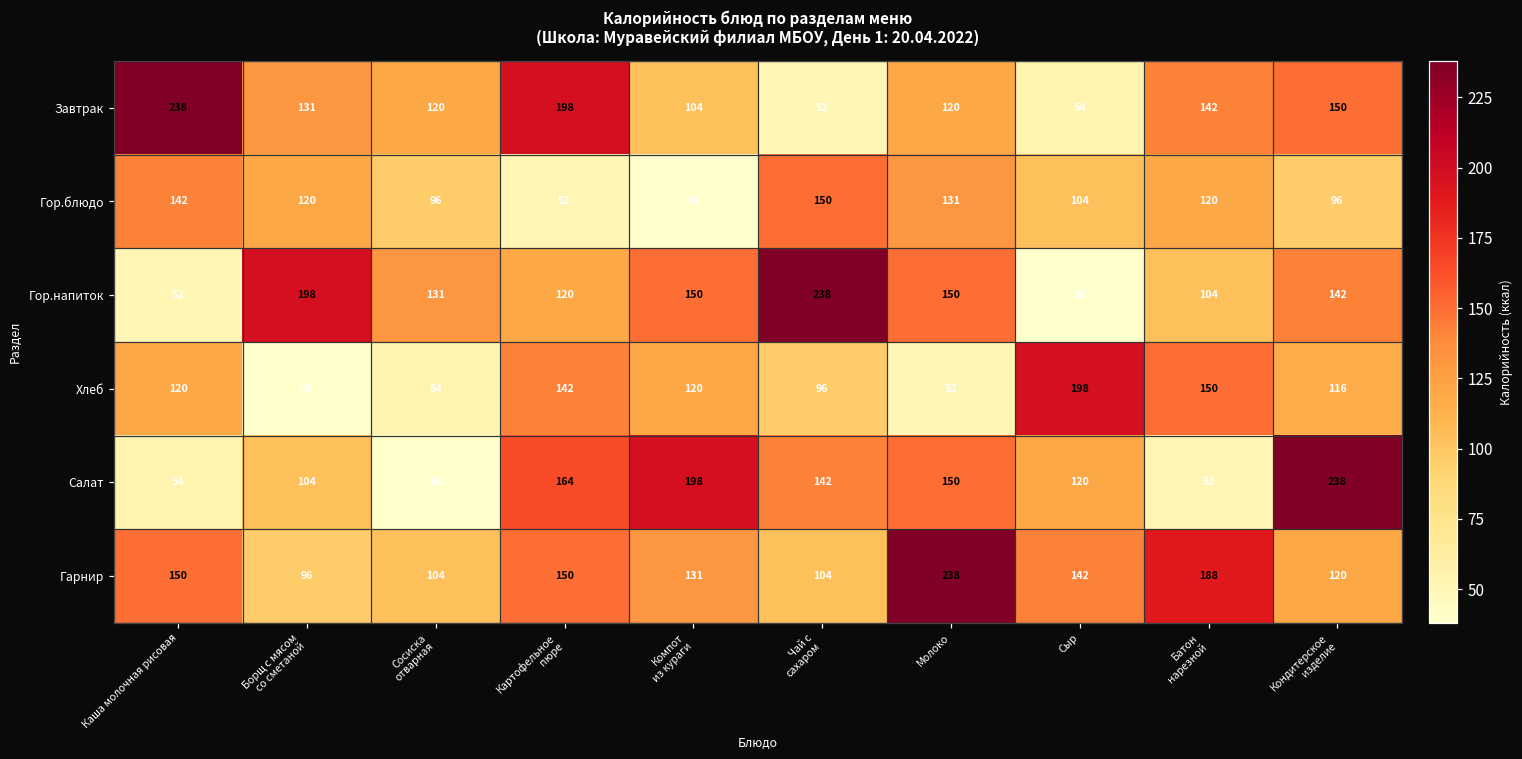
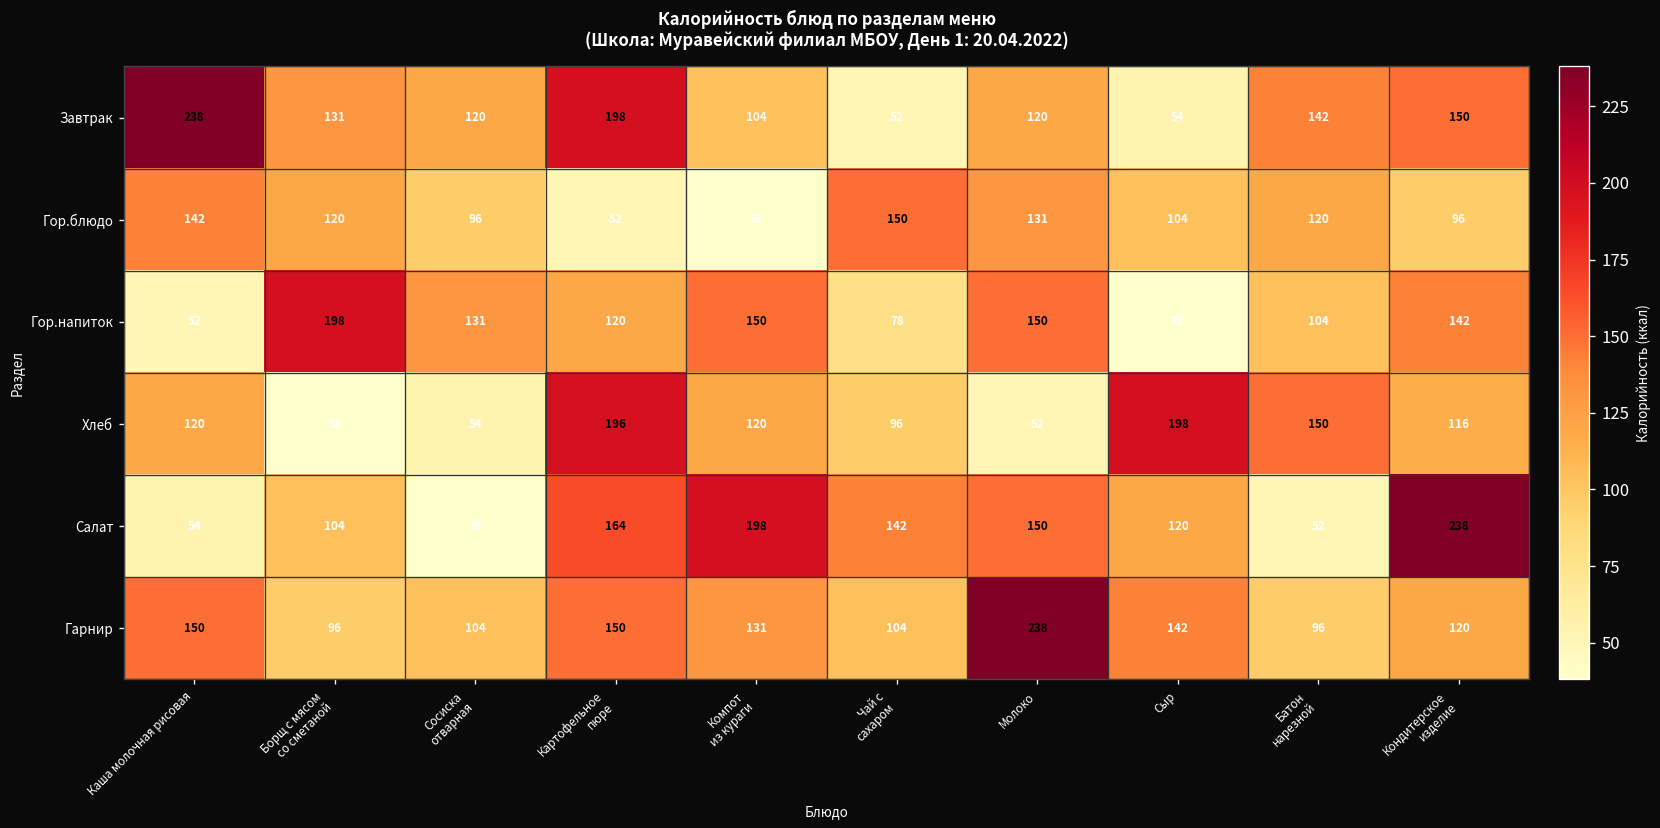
Гор.напиток, Чай с сахаром: 238 -> 78
Хлеб, Картофельное пюре: 142 -> 196
Гарнир, Батон нарезной: 188 -> 96
